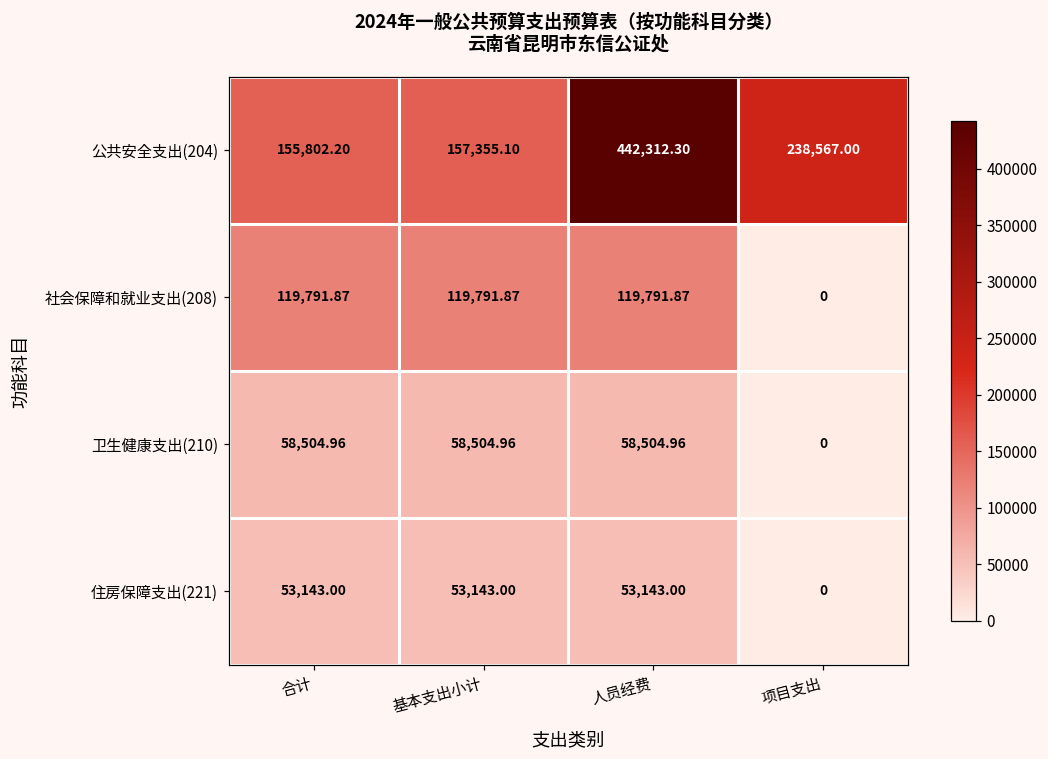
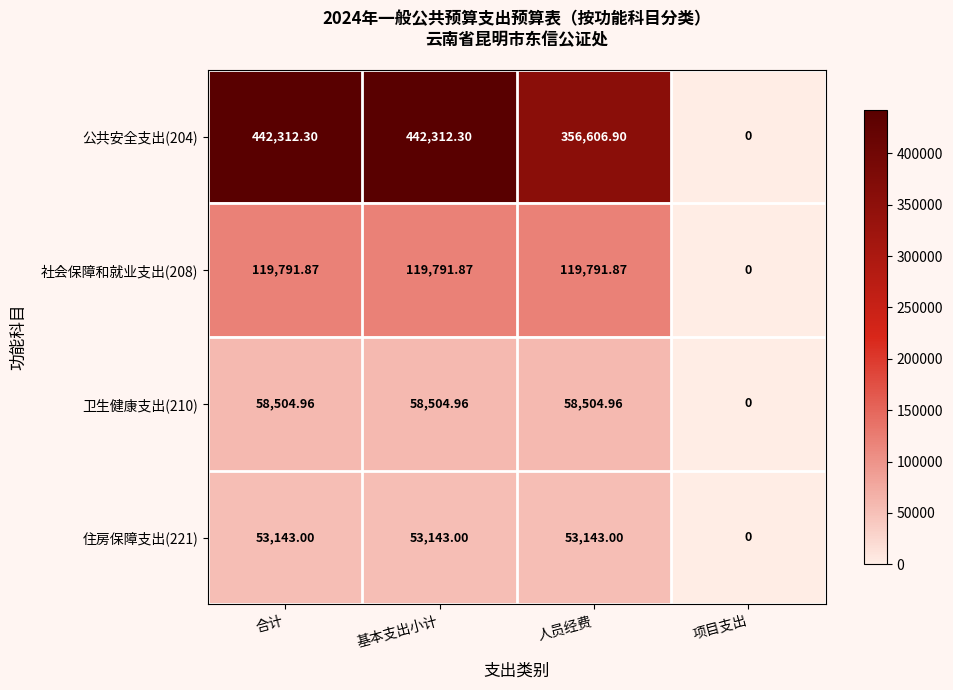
公共安全支出(204), 合计: 155,802.20 -> 442,312.30
公共安全支出(204), 基本支出小计: 157,355.10 -> 442,312.30
公共安全支出(204), 人员经费: 442,312.30 -> 356,606.90
公共安全支出(204), 项目支出: 238,567.00 -> 0
